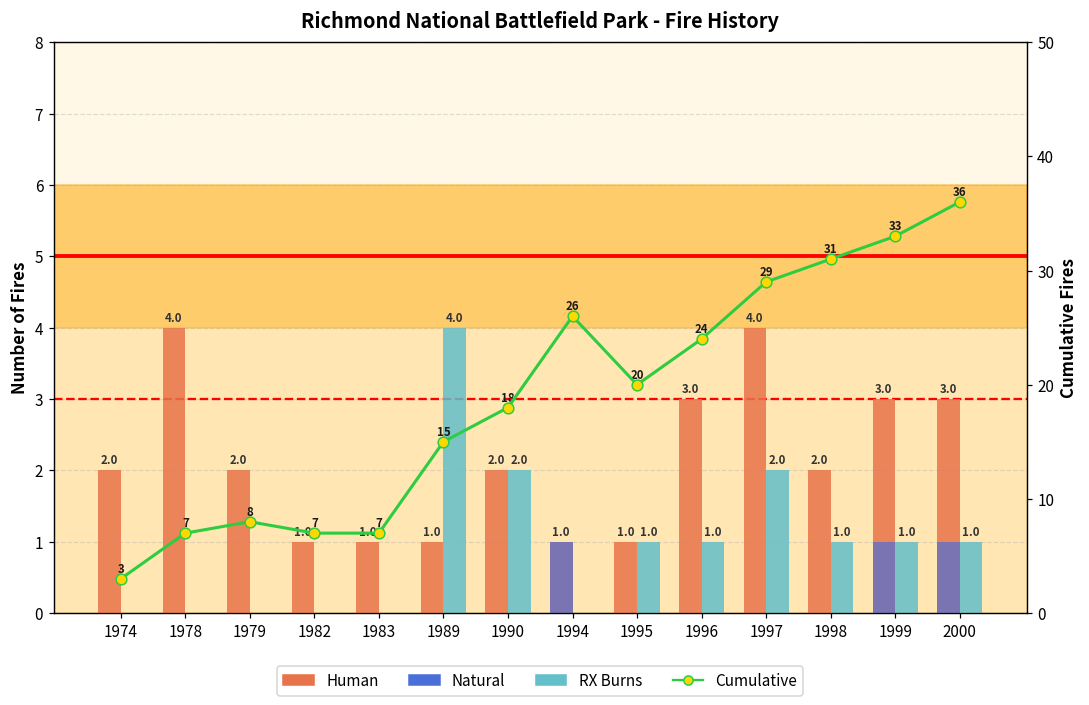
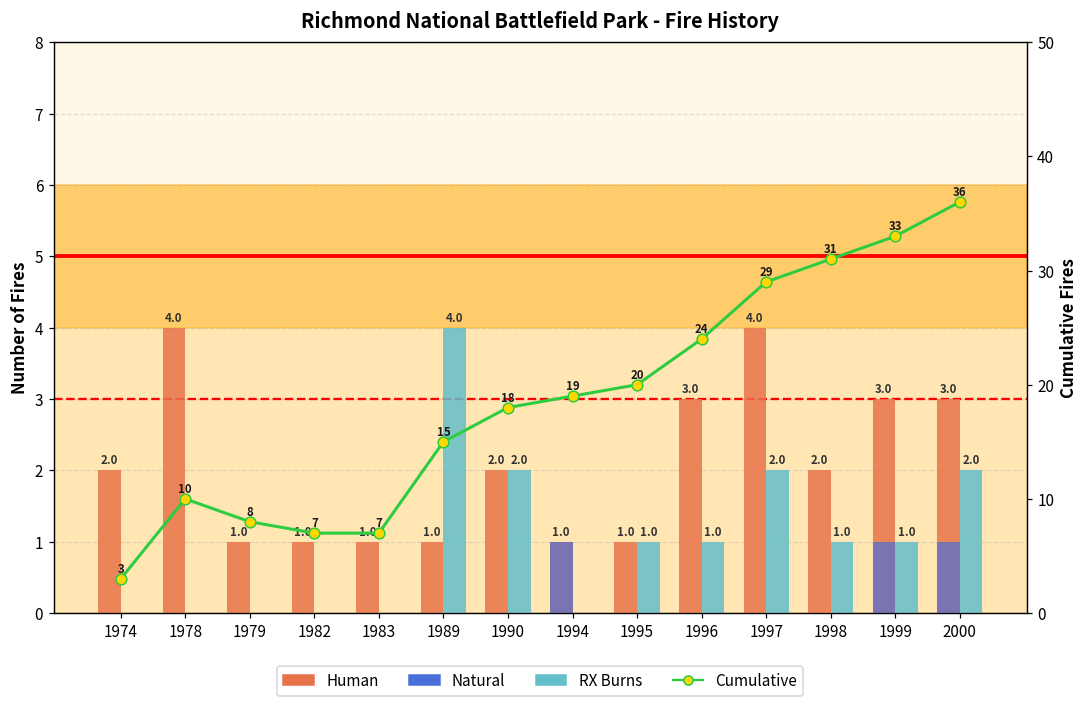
Human, 1979: 2.0 -> 1.0
RX Burns, 2000: 1.0 -> 2.0
Cumulative, 1978: 7 -> 10
Cumulative, 1994: 26 -> 19
